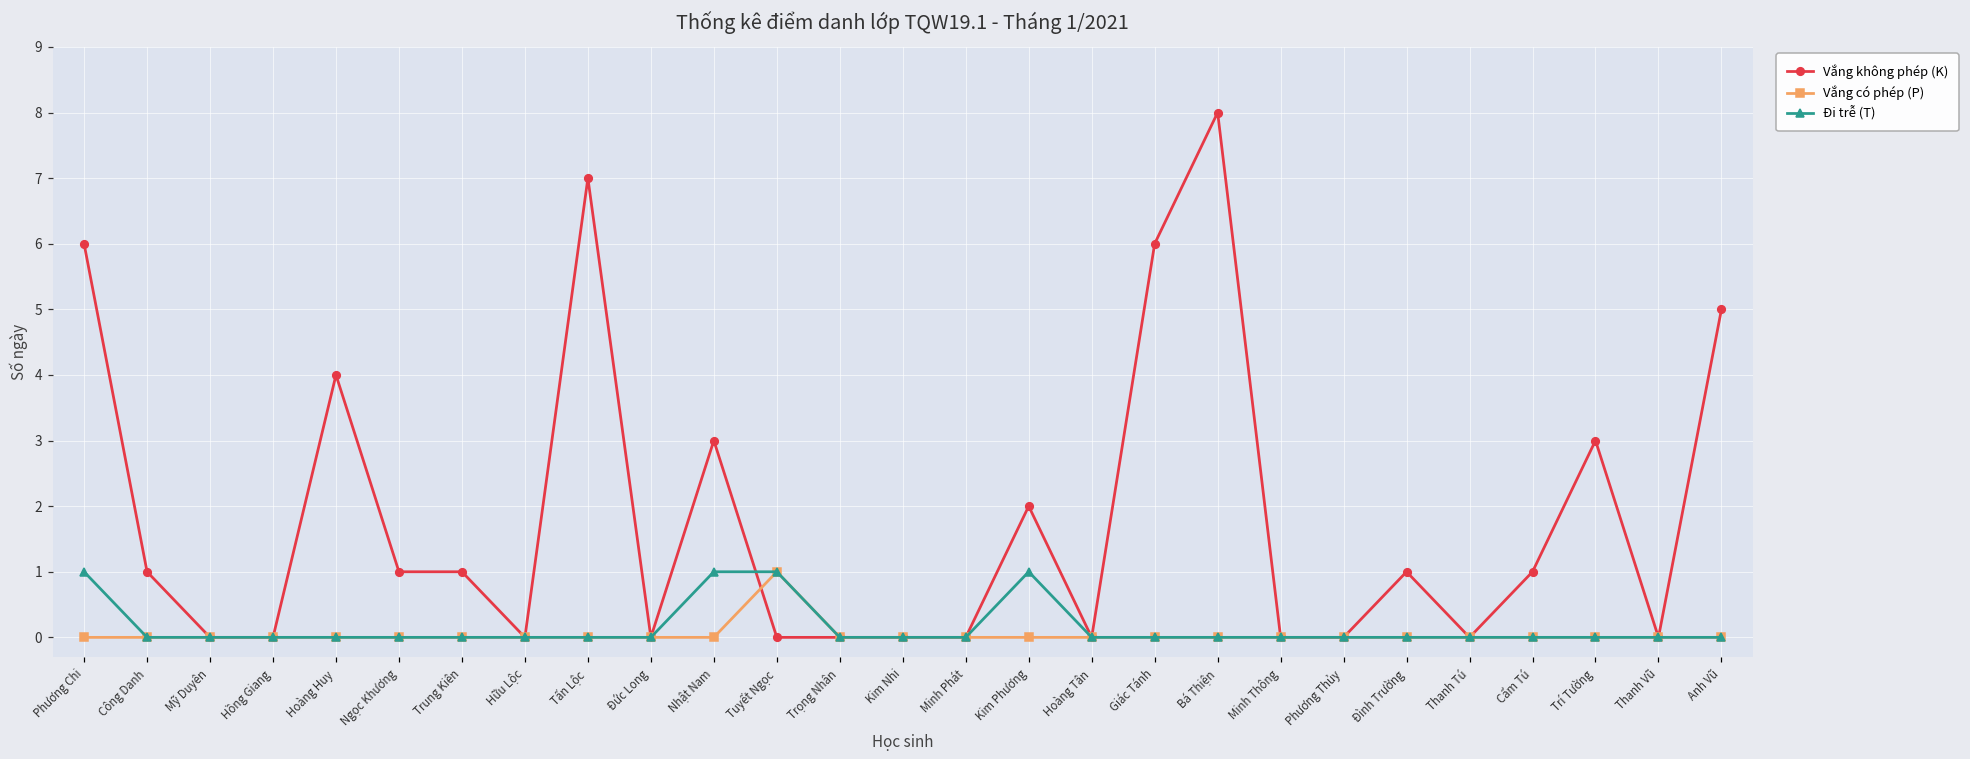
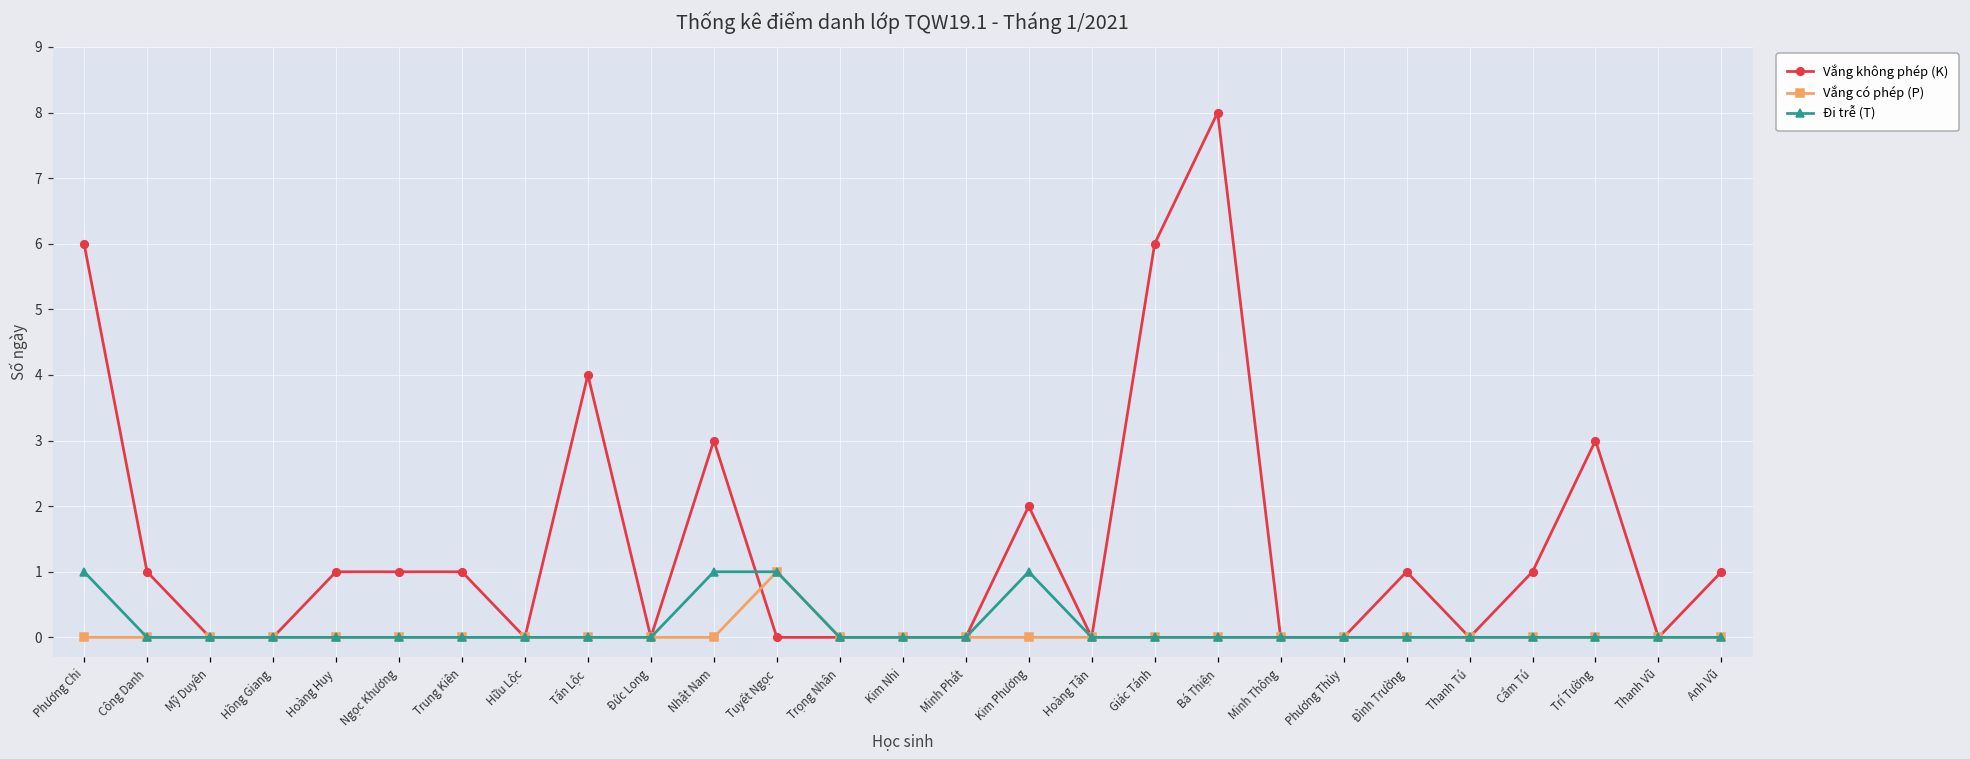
Vắng không phép (K), Hoàng Huy: 4 -> 1
Vắng không phép (K), Tấn Lộc: 7 -> 4
Vắng không phép (K), Anh Vũ: 5 -> 1
